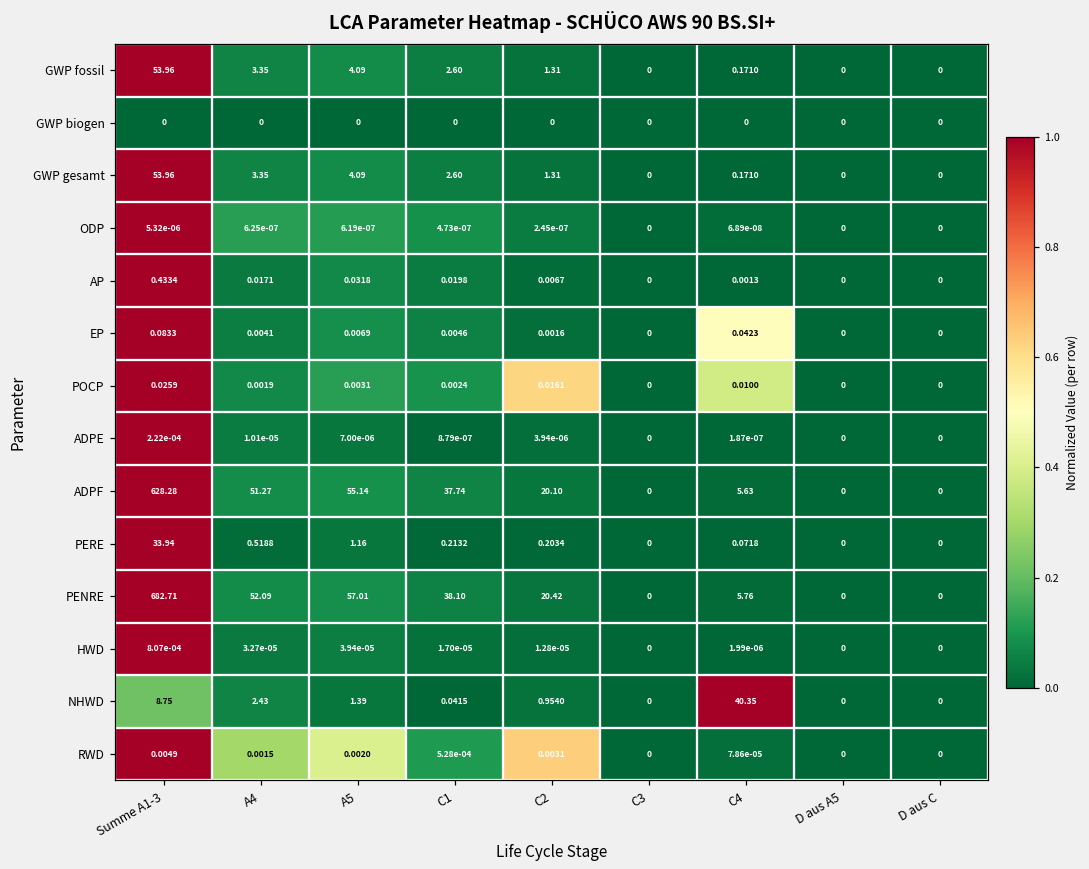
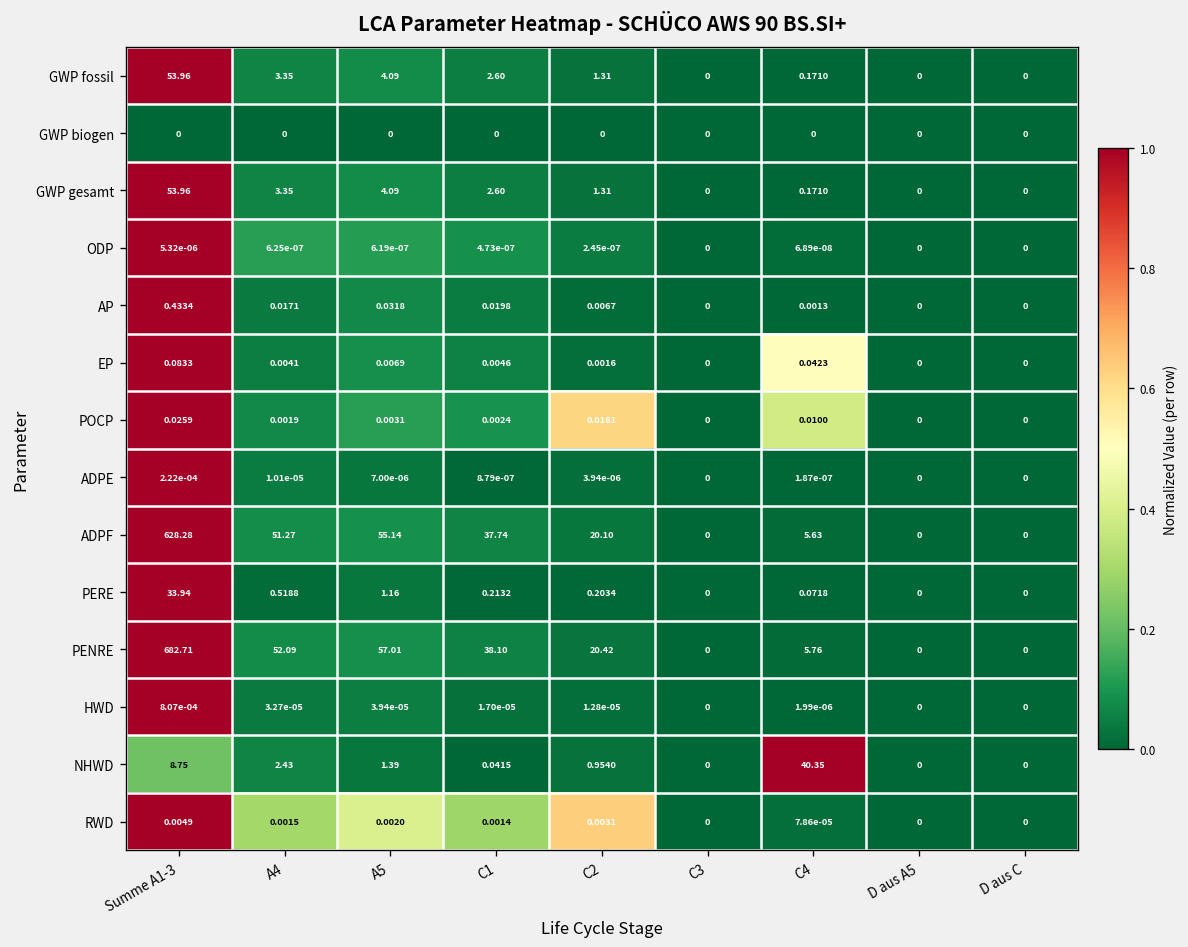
RWD, C1: 5.28e-04 -> 0.0014
